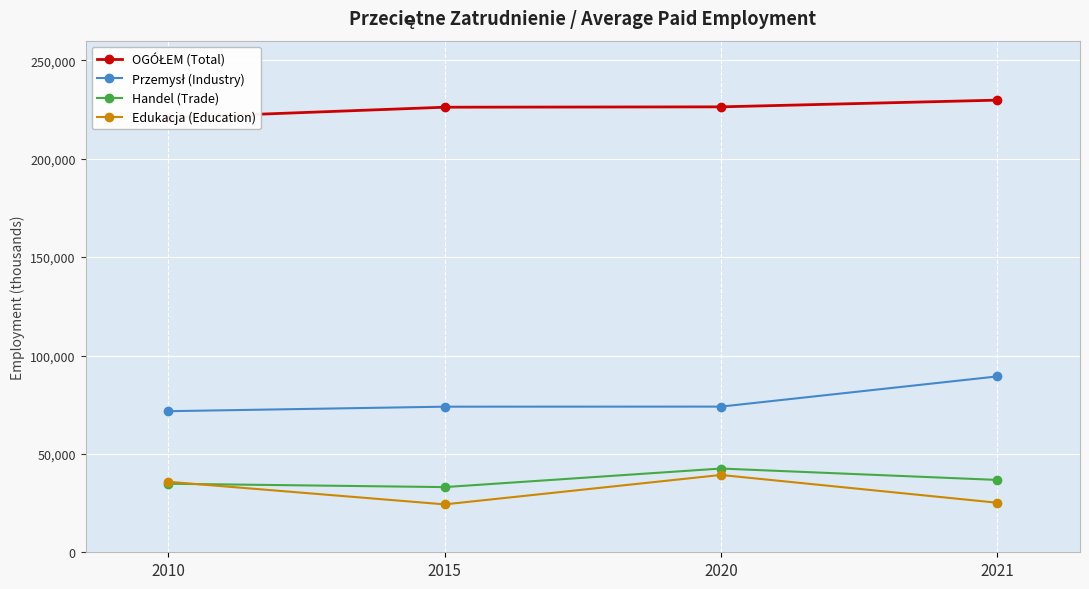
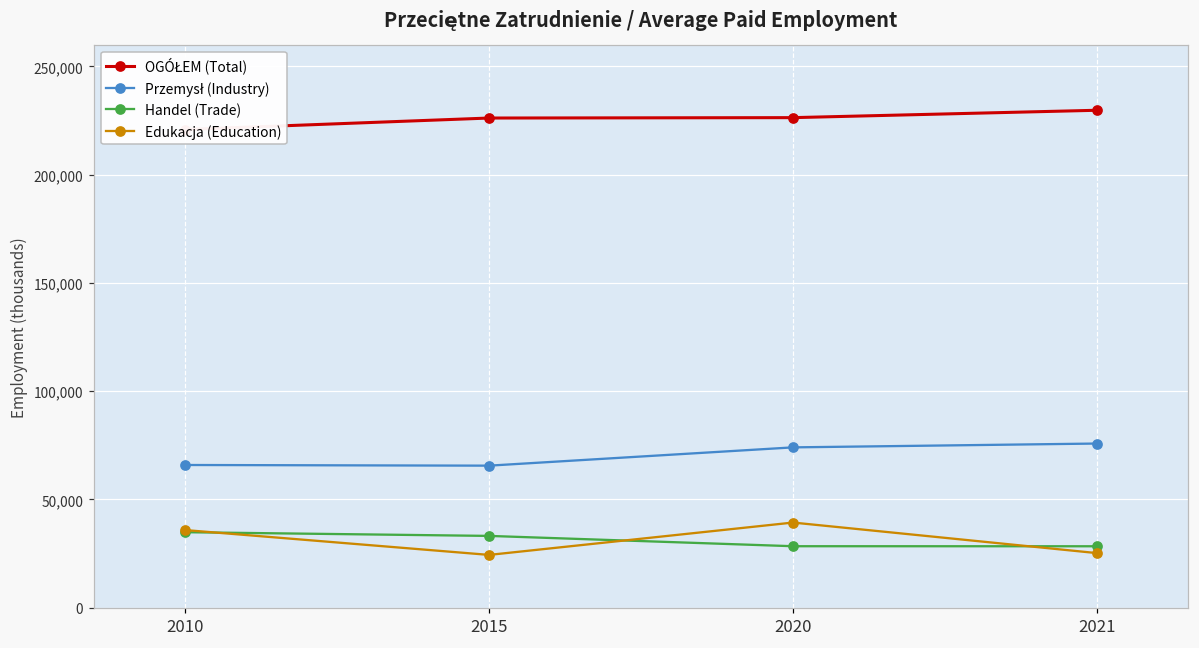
Przemysł (Industry), 2010: 72,000 -> 66,000
Przemysł (Industry), 2015: 74,000 -> 66,000
Handel (Trade), 2020: 43,000 -> 28,000
Przemysł (Industry), 2021: 89,000 -> 76,000
Handel (Trade), 2021: 37,000 -> 28,000
